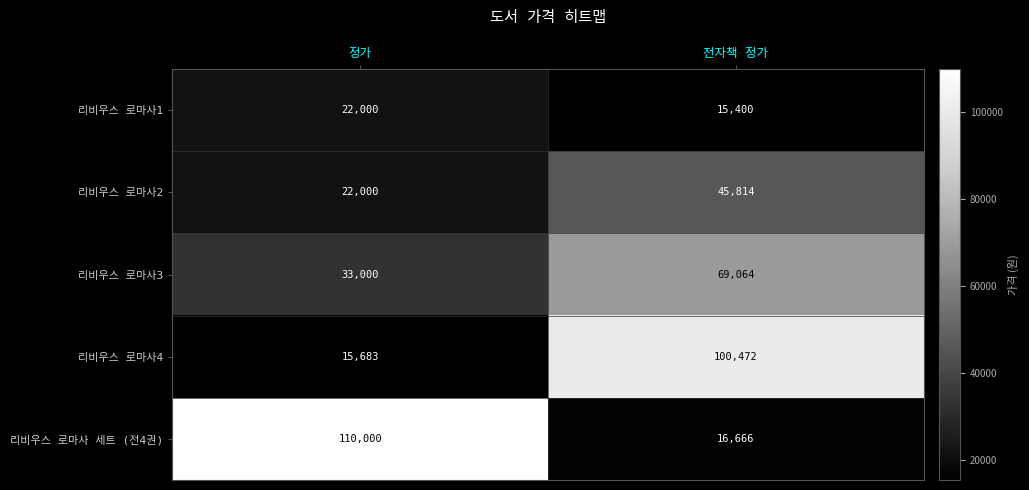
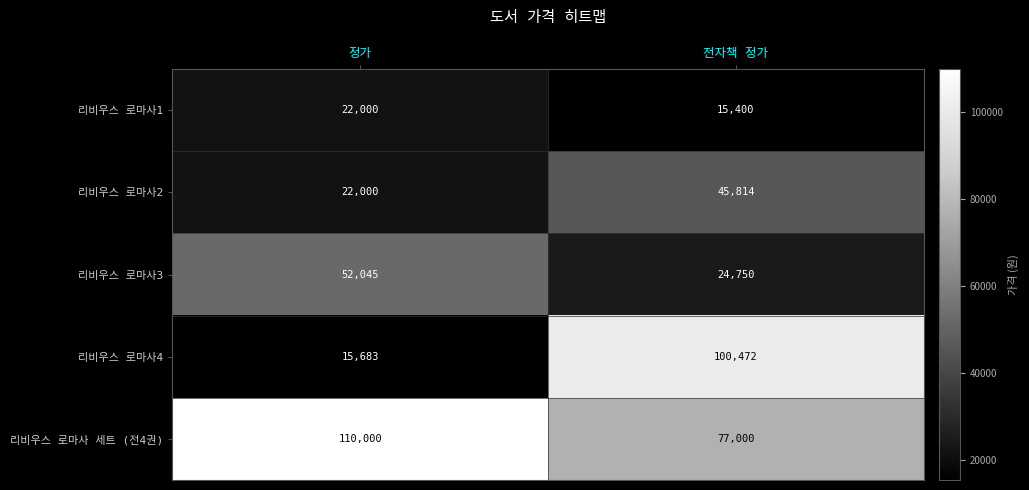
리비우스 로마사3, 정가: 33,000 -> 52,045
리비우스 로마사3, 전자책 정가: 69,064 -> 24,750
리비우스 로마사 세트 (전4권), 전자책 정가: 16,666 -> 77,000
